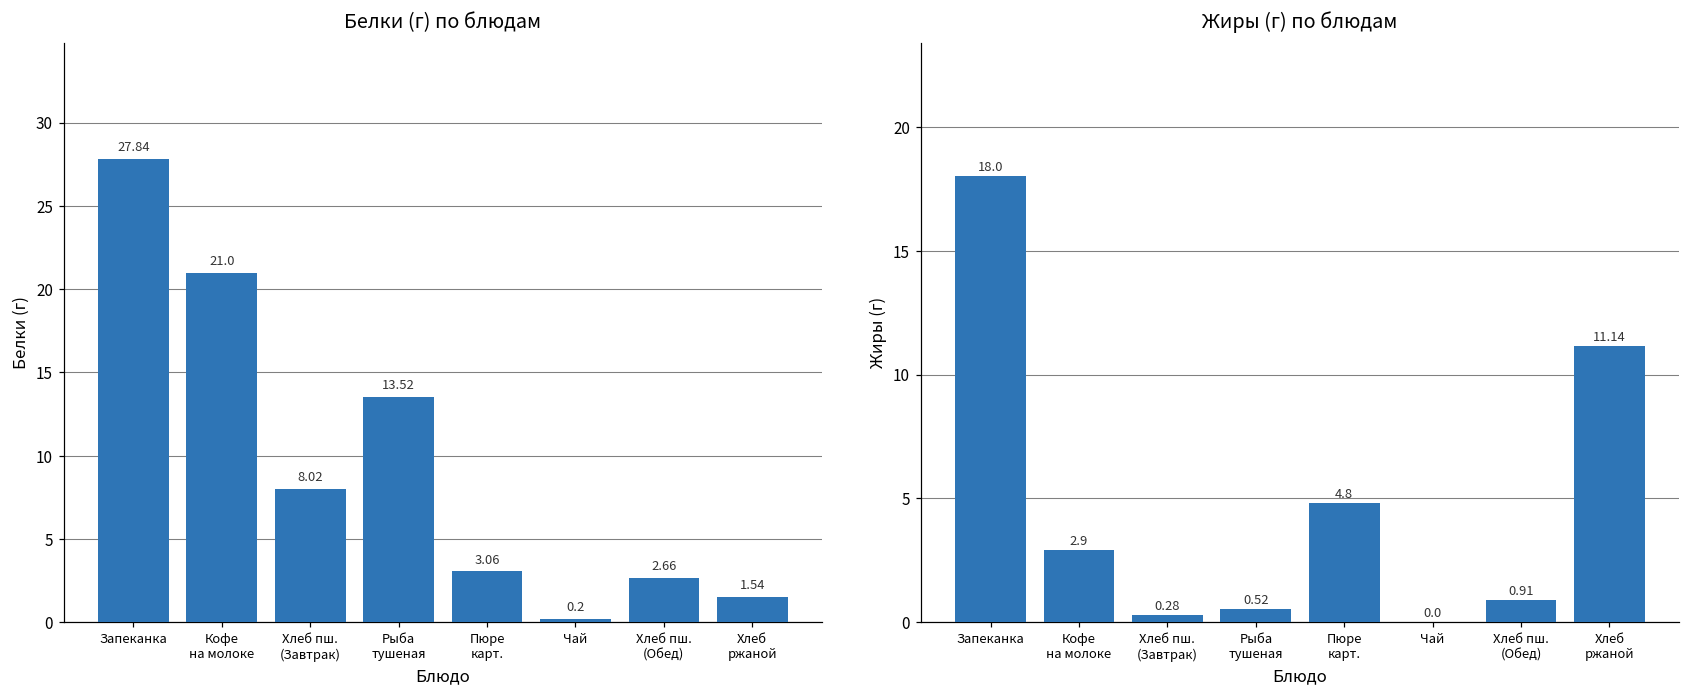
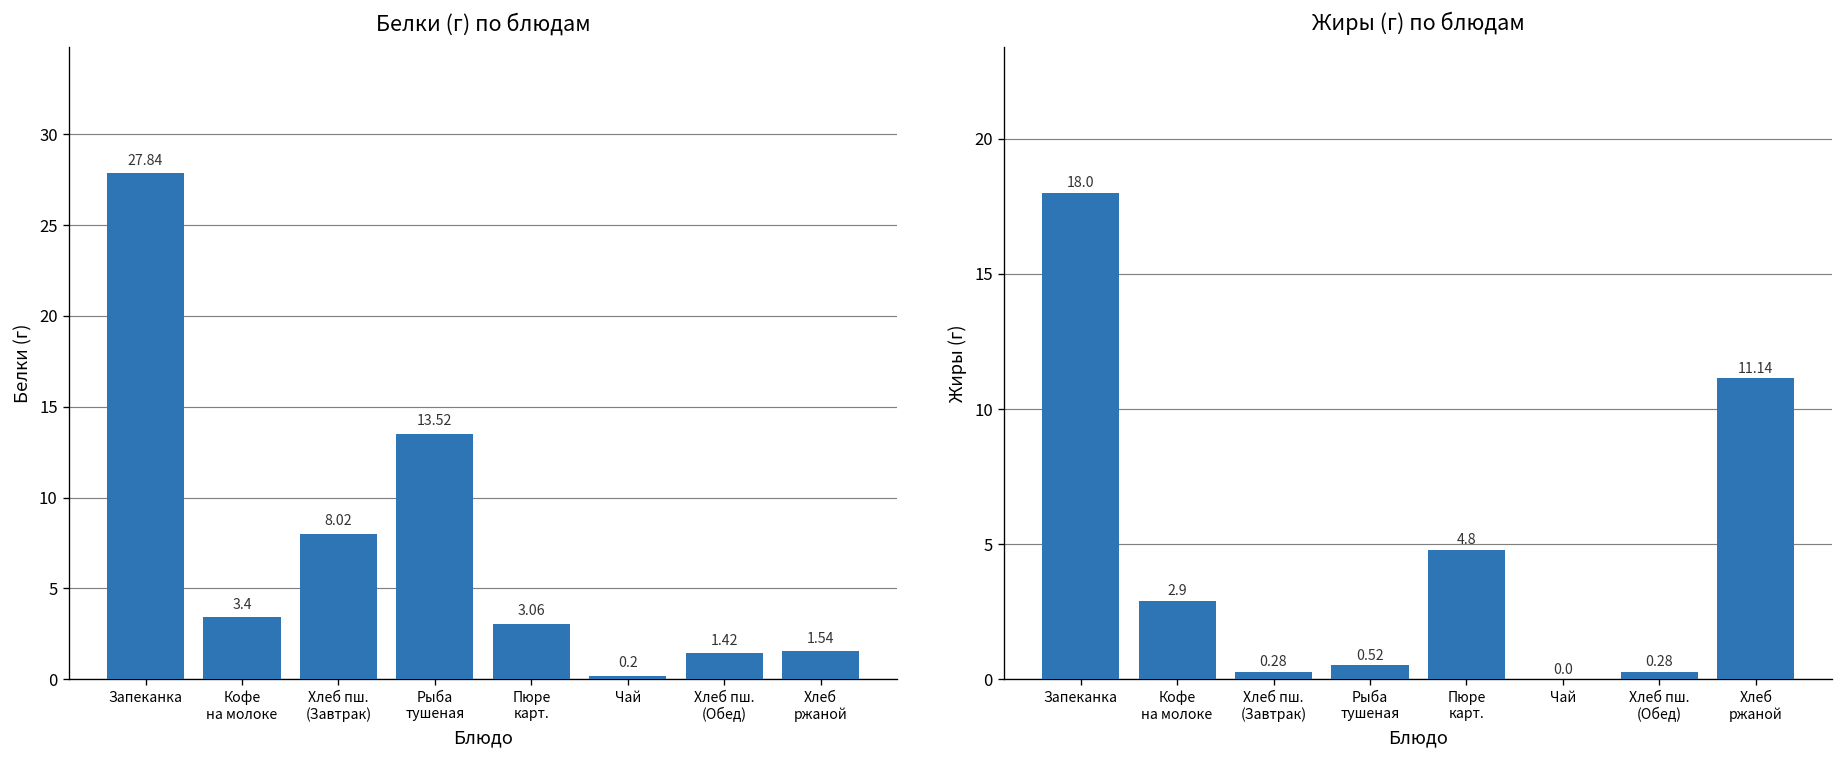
Белки (г) по блюдам, Кофе на молоке: 21.0 -> 3.4
Белки (г) по блюдам, Хлеб пш. (Обед): 2.66 -> 1.42
Жиры (г) по блюдам, Хлеб пш. (Обед): 0.91 -> 0.28
